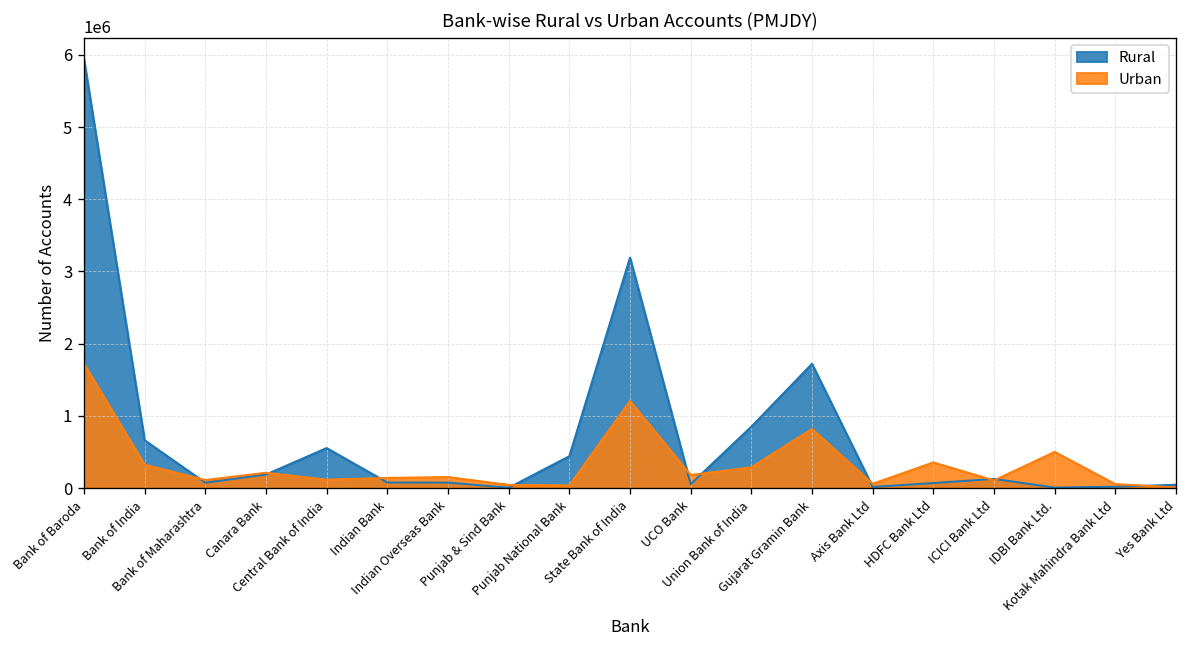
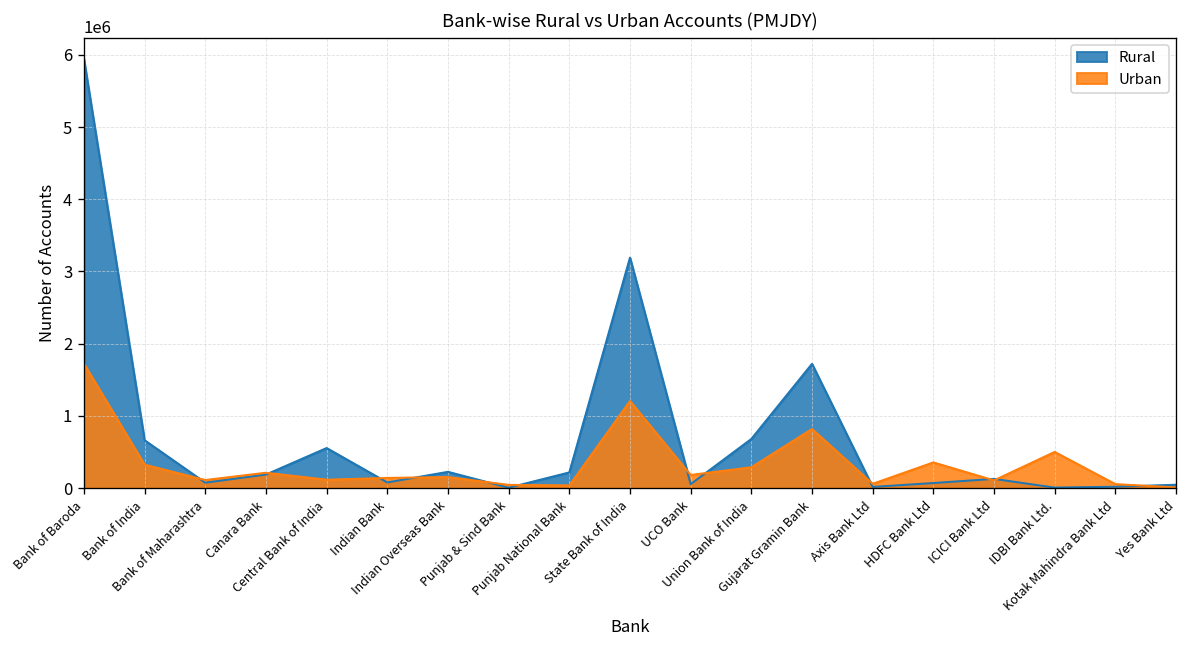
Rural, Indian Overseas Bank: 100000 -> 200000
Rural, Punjab National Bank: 400000 -> 200000
Rural, Union Bank of India: 900000 -> 700000
